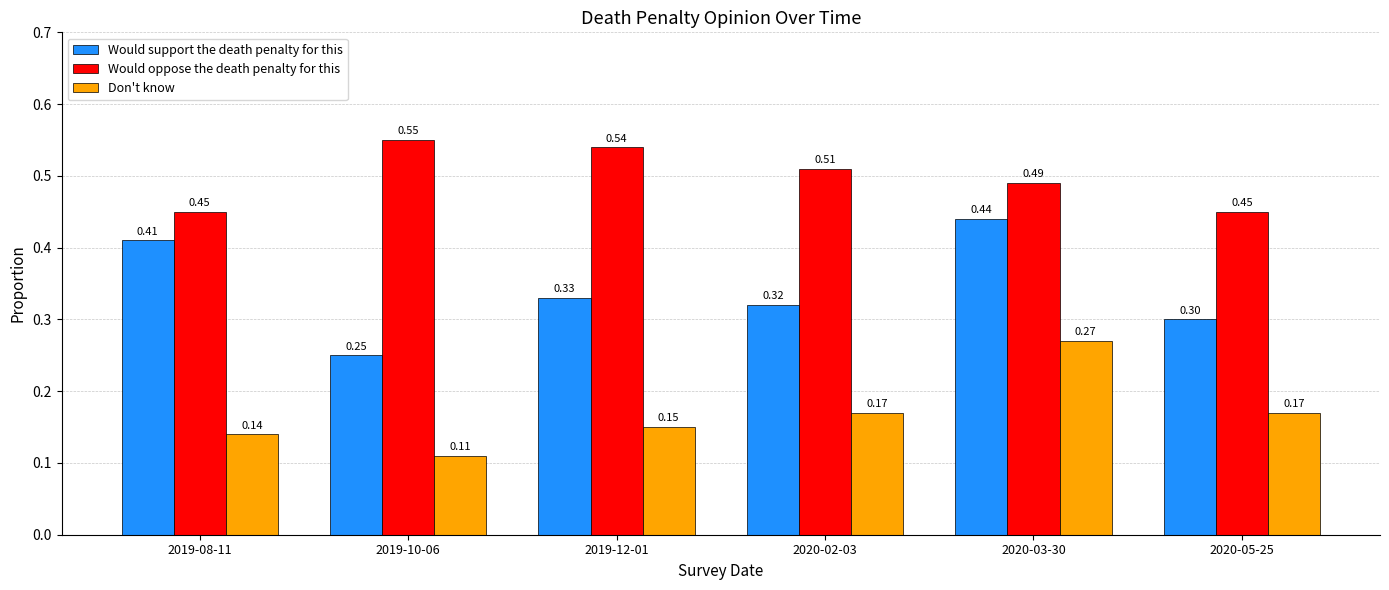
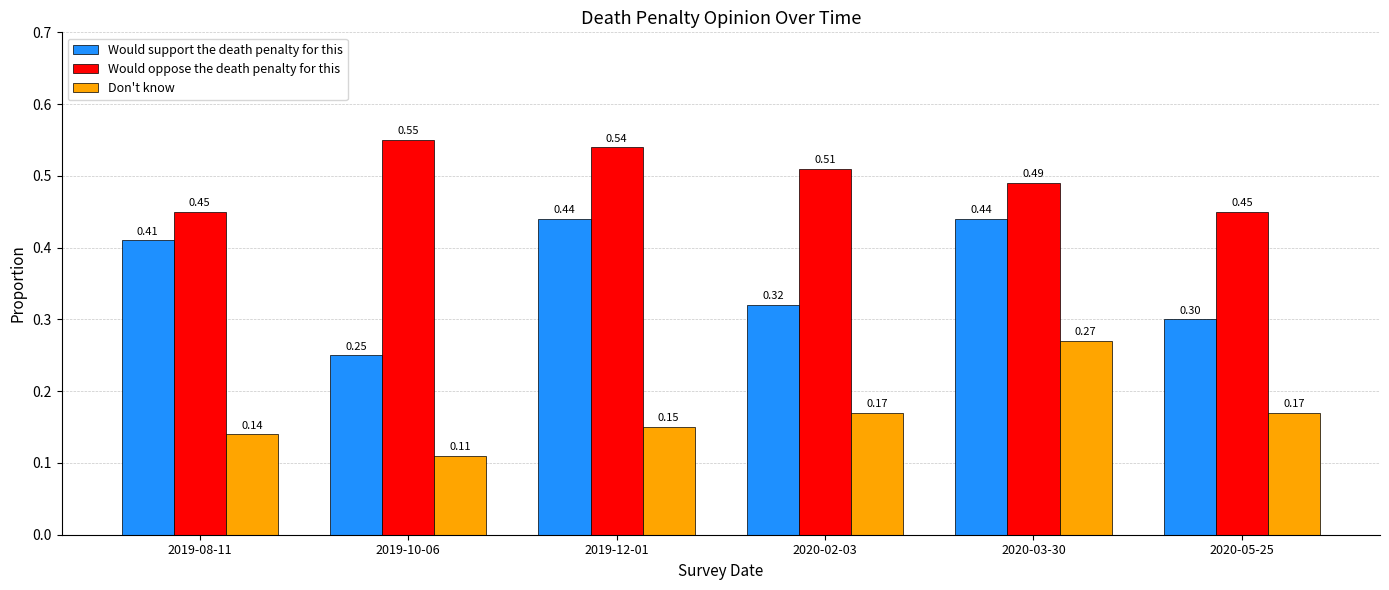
Would support the death penalty for this, 2019-12-01: 0.33 -> 0.44
